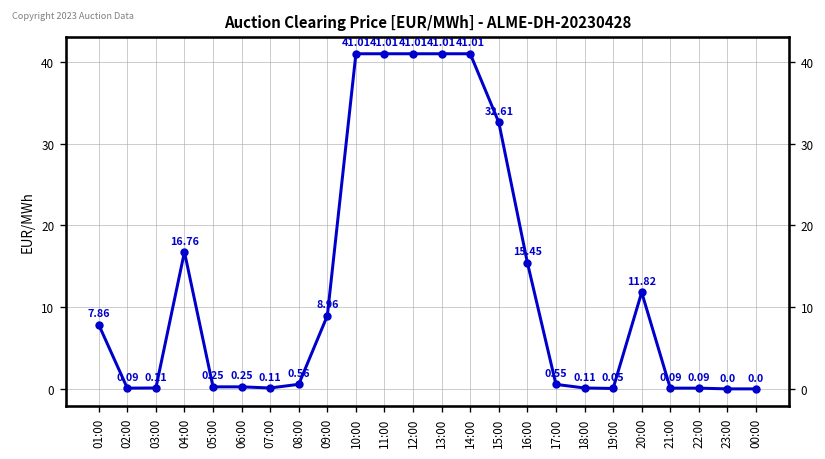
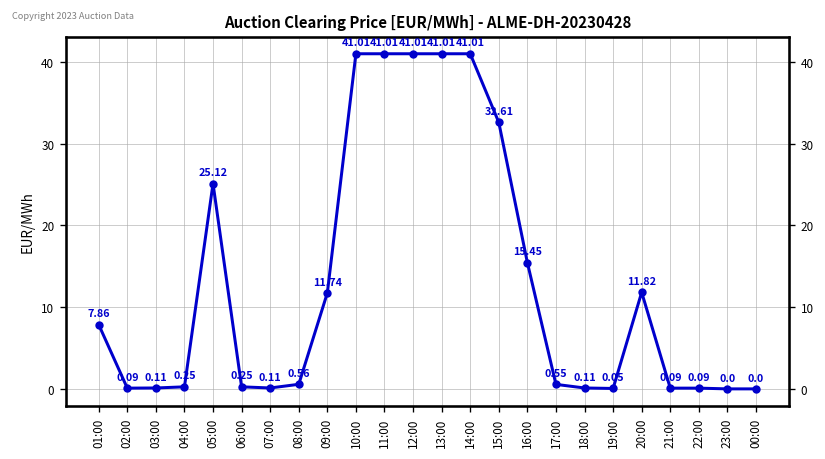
04:00: 16.76 -> 0.25
05:00: 0.25 -> 25.12
09:00: 8.96 -> 11.74
